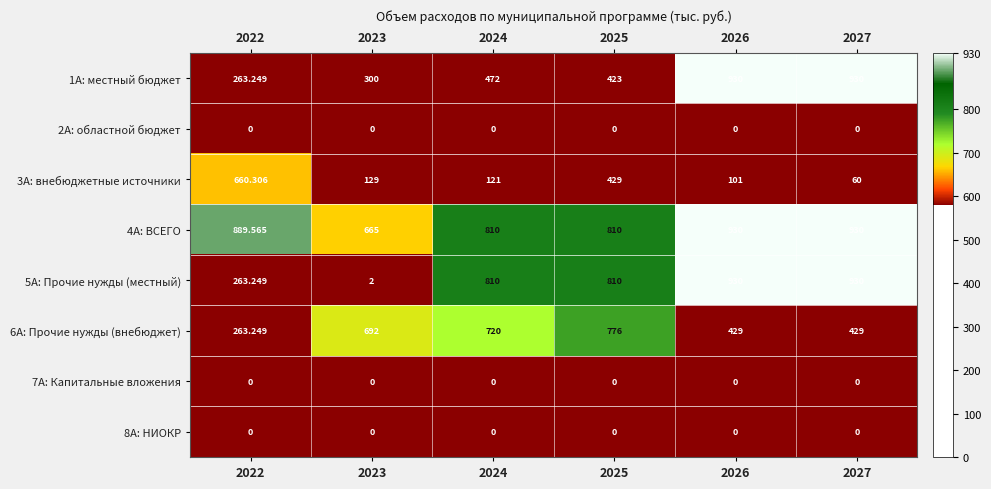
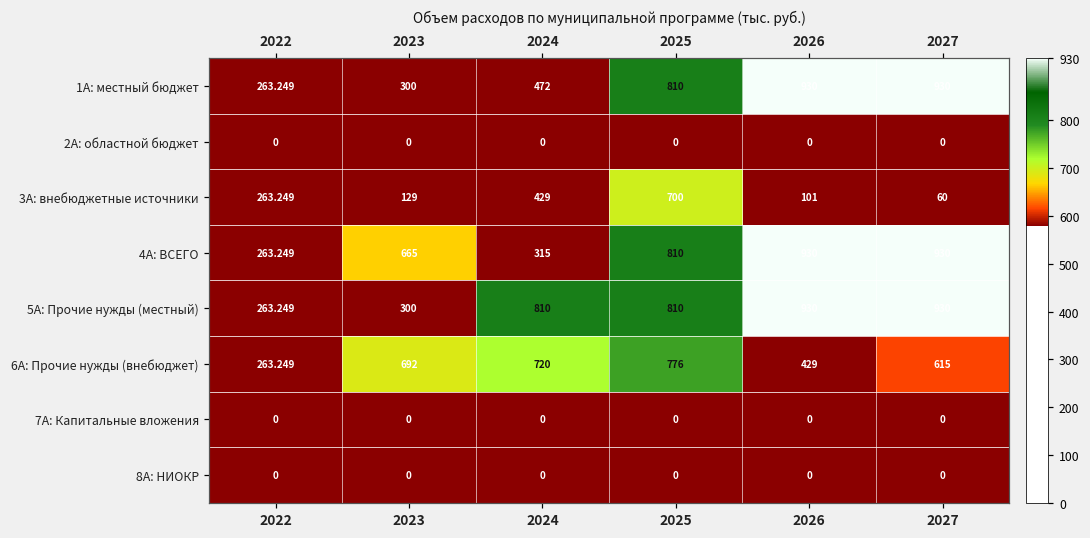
1A: местный бюджет, 2025: 423 -> 810
3A: внебюджетные источники, 2022: 660.306 -> 263.249
3A: внебюджетные источники, 2024: 121 -> 429
3A: внебюджетные источники, 2025: 429 -> 700
4A: ВСЕГО, 2022: 889.565 -> 263.249
4A: ВСЕГО, 2024: 810 -> 315
5A: Прочие нужды (местный), 2023: 2 -> 300
6A: Прочие нужды (внебюджет), 2027: 429 -> 615
